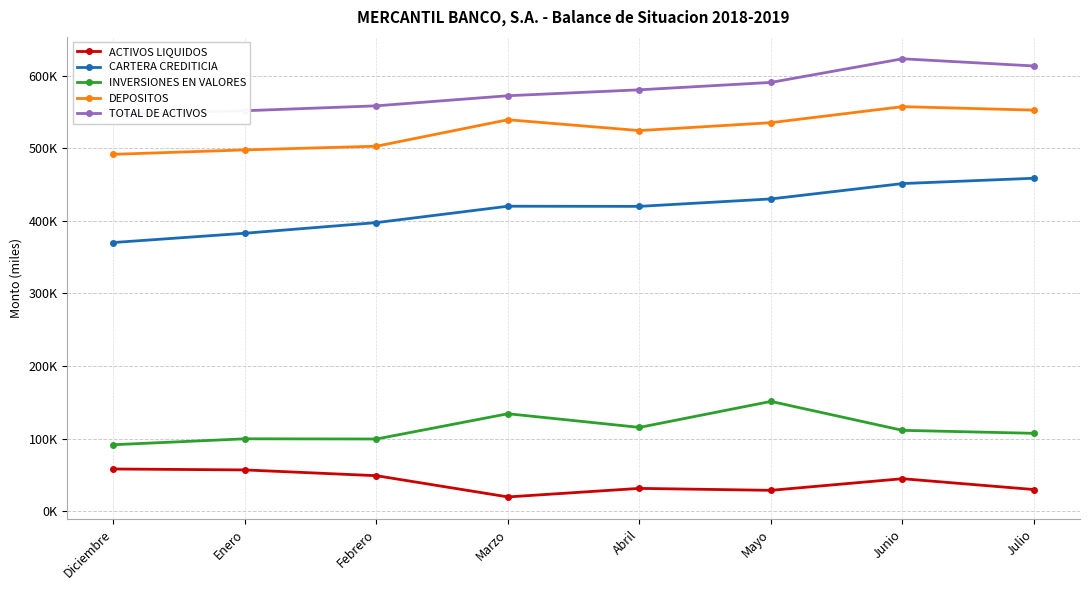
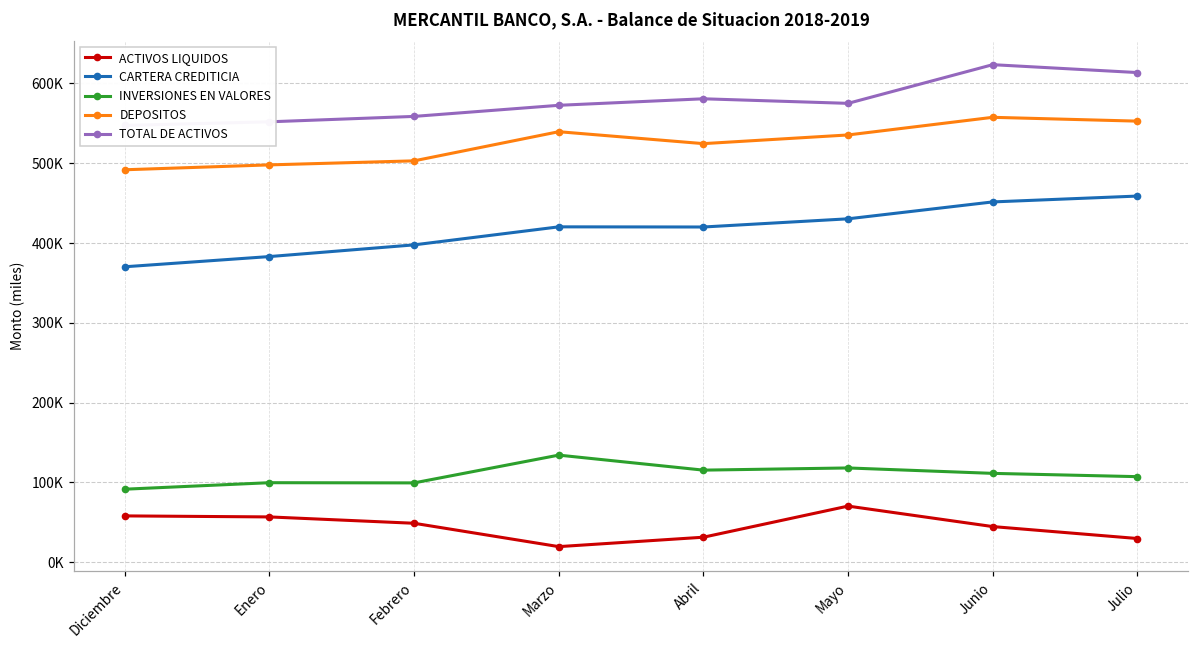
ACTIVOS LIQUIDOS, Mayo: 30000 -> 70000
INVERSIONES EN VALORES, Mayo: 150000 -> 120000
TOTAL DE ACTIVOS, Mayo: 590000 -> 570000
